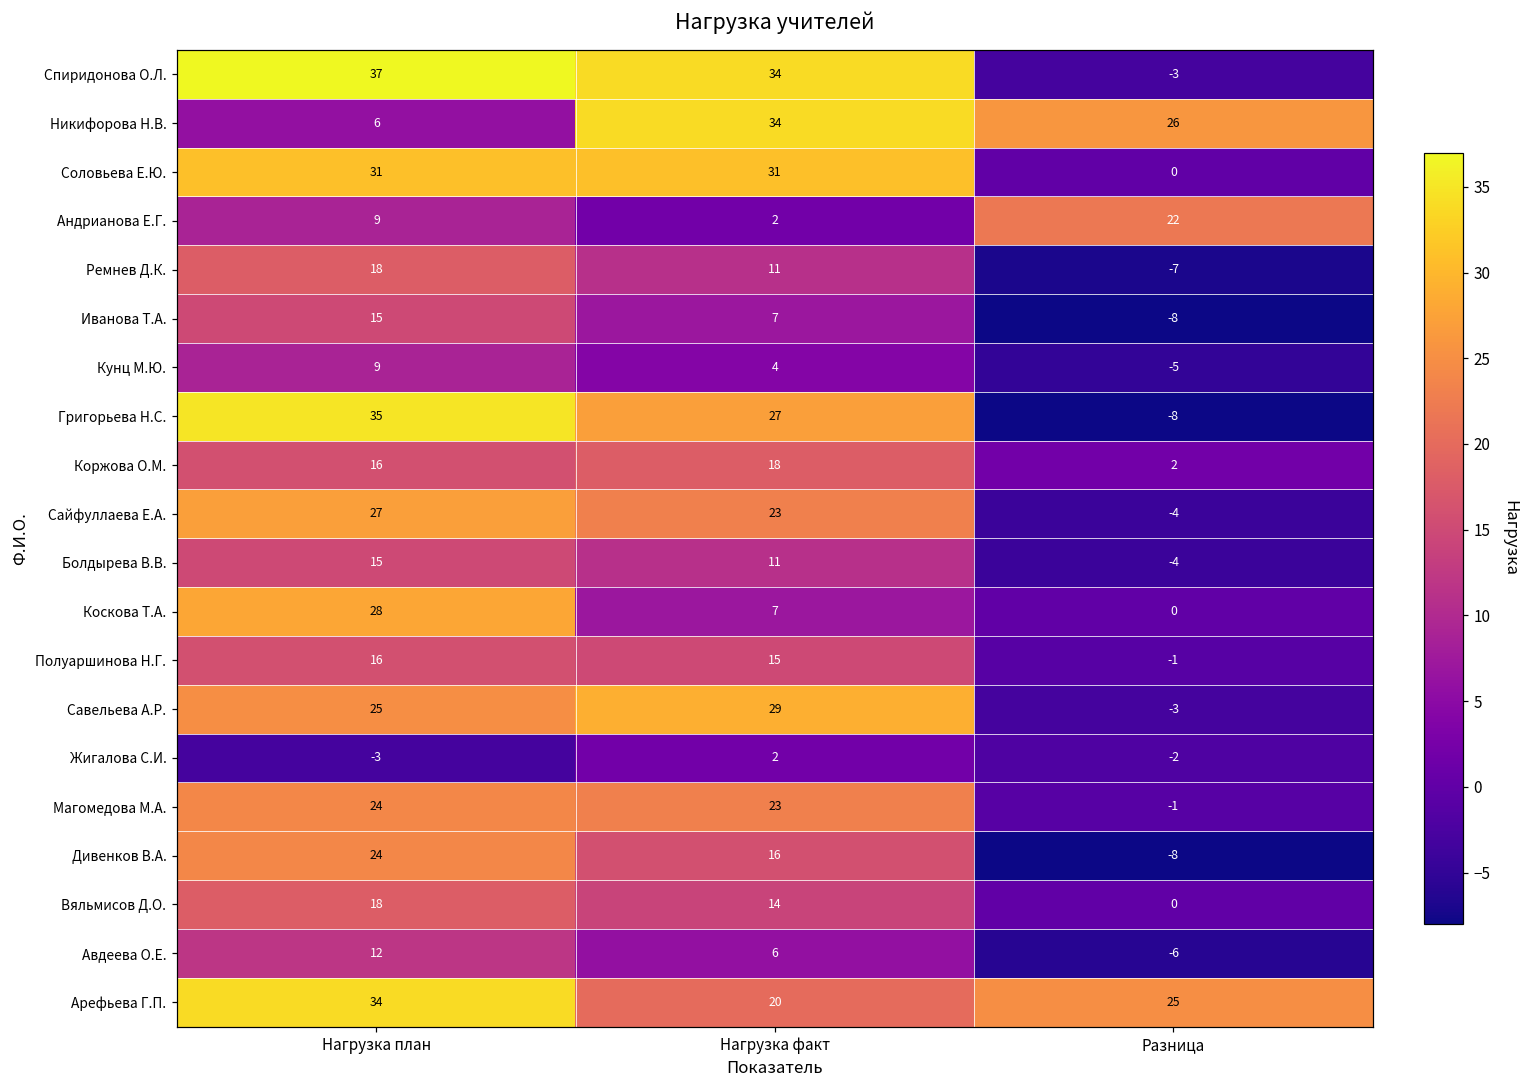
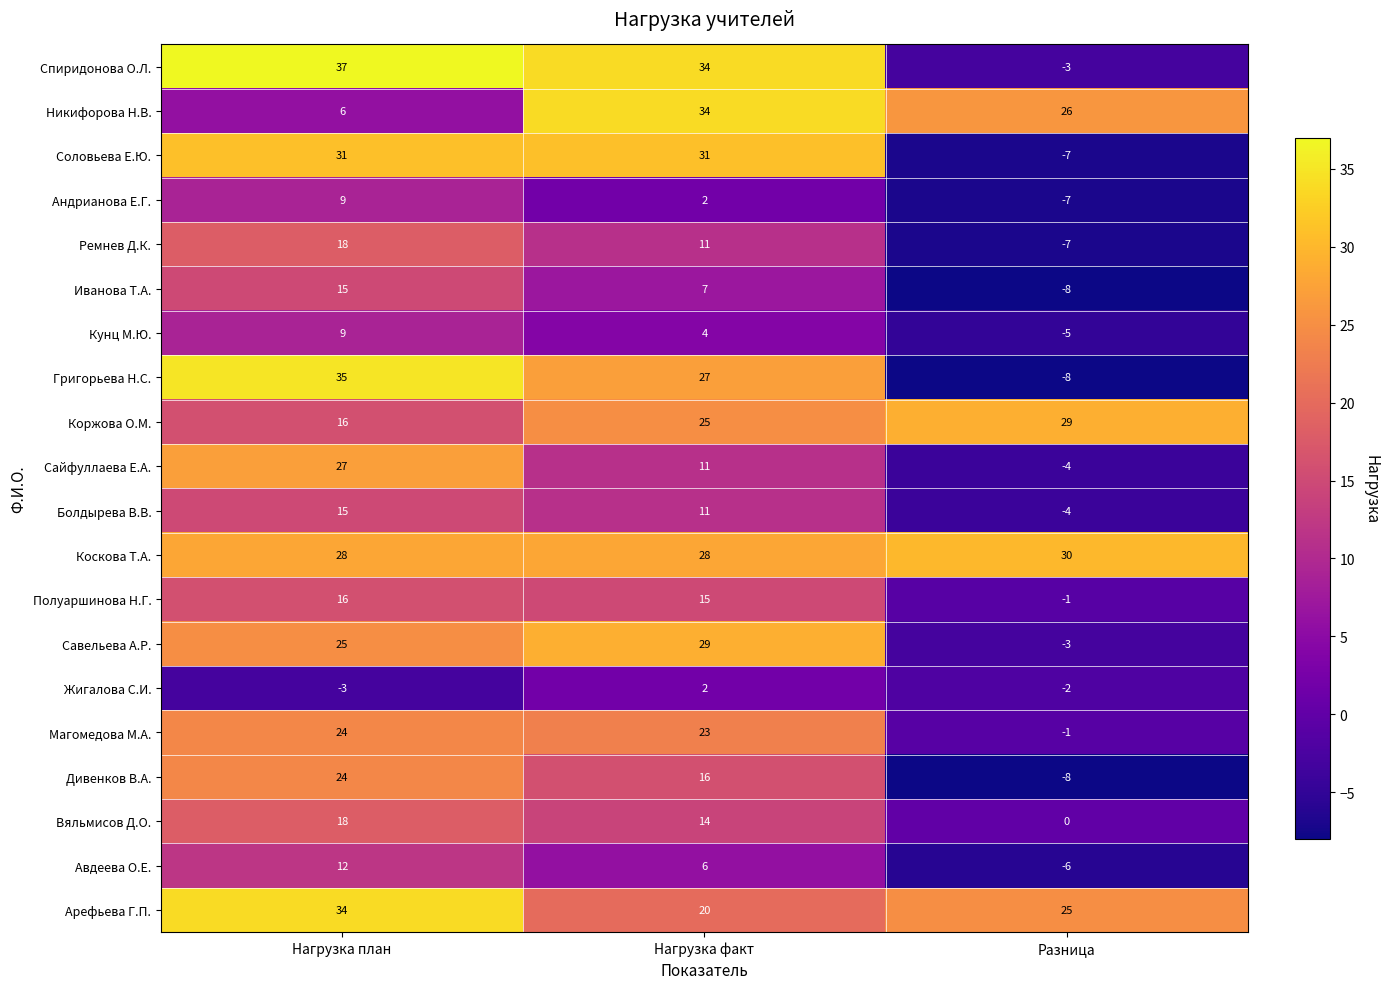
Соловьева Е.Ю., Разница: 0 -> -7
Андрианова Е.Г., Разница: 22 -> -7
Коржова О.М., Нагрузка факт: 18 -> 25
Коржова О.М., Разница: 2 -> 29
Сайфуллаева Е.А., Нагрузка факт: 23 -> 11
Коскова Т.А., Нагрузка факт: 7 -> 28
Коскова Т.А., Разница: 0 -> 30
